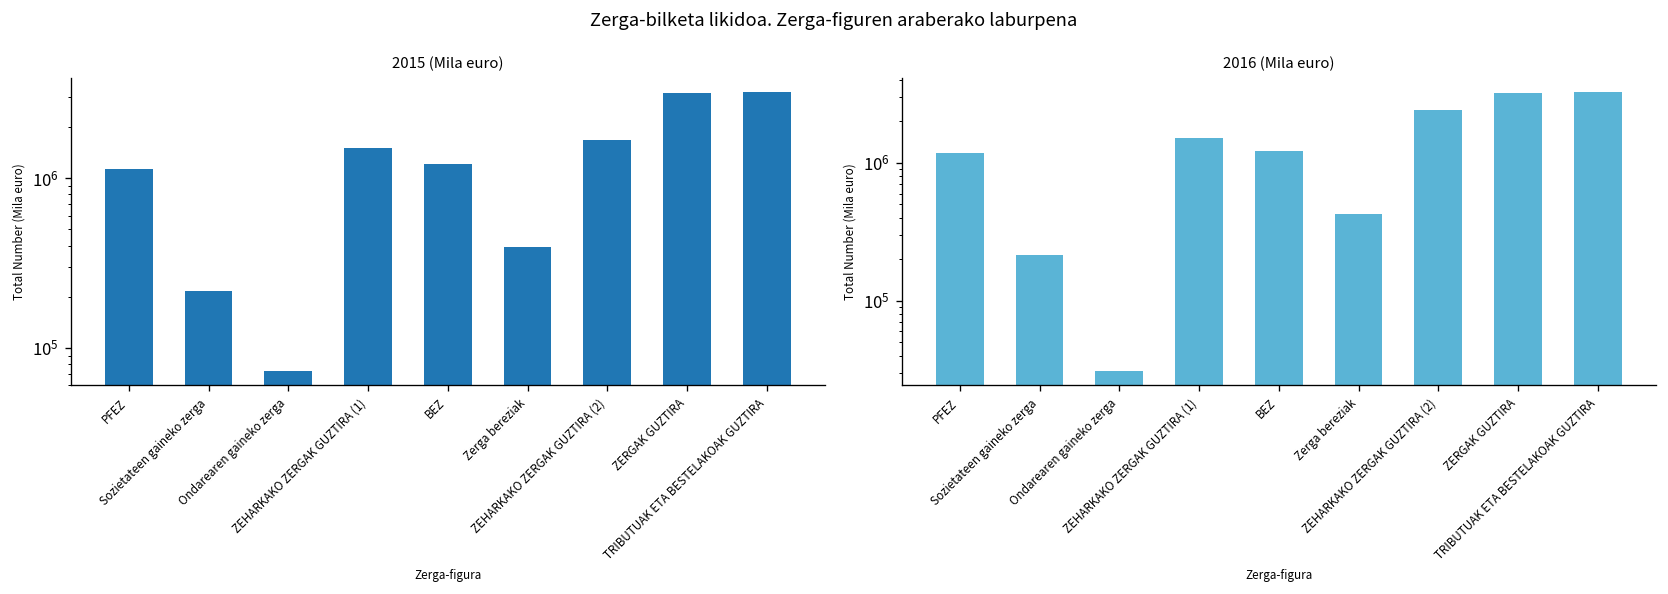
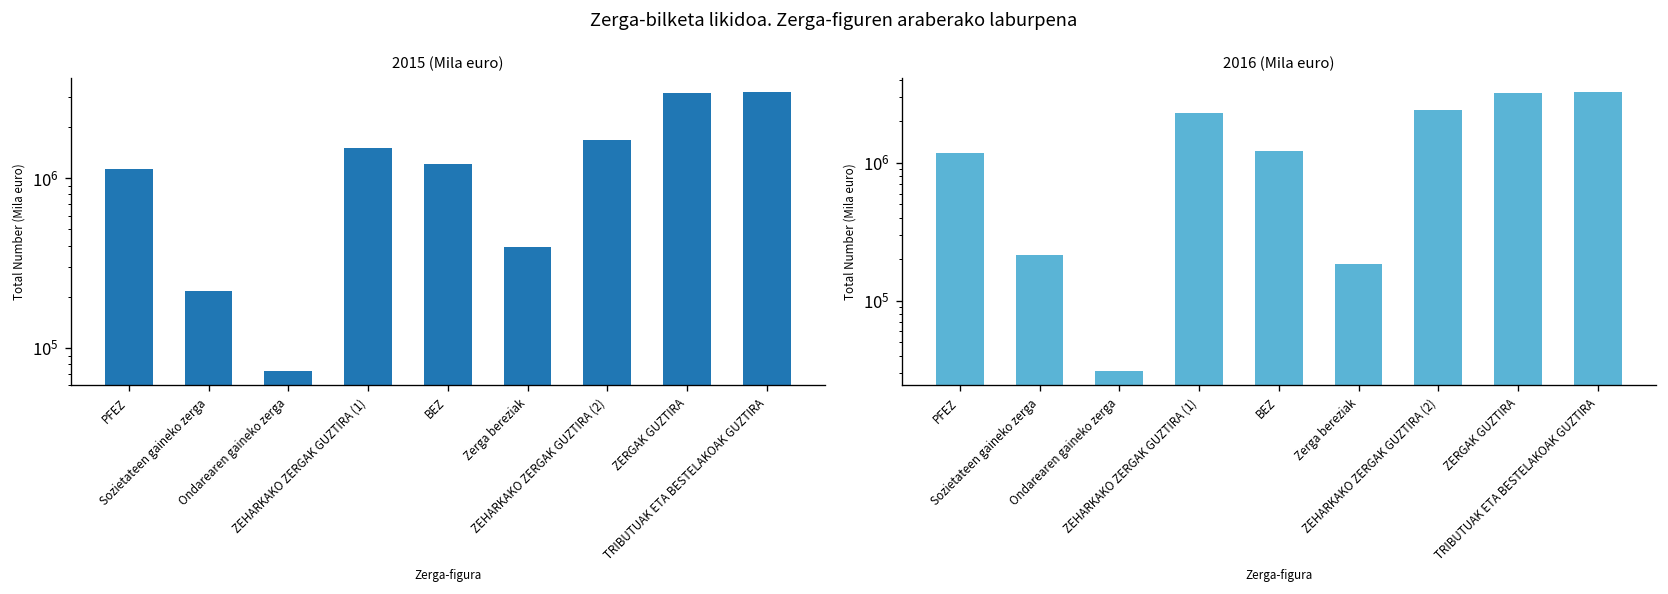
2016 (Mila euro), ZEHARKAKO ZERGAK GUZTIRA (1): 1500000 -> 2300000
2016 (Mila euro), Zerga bereziak: 420000 -> 180000
